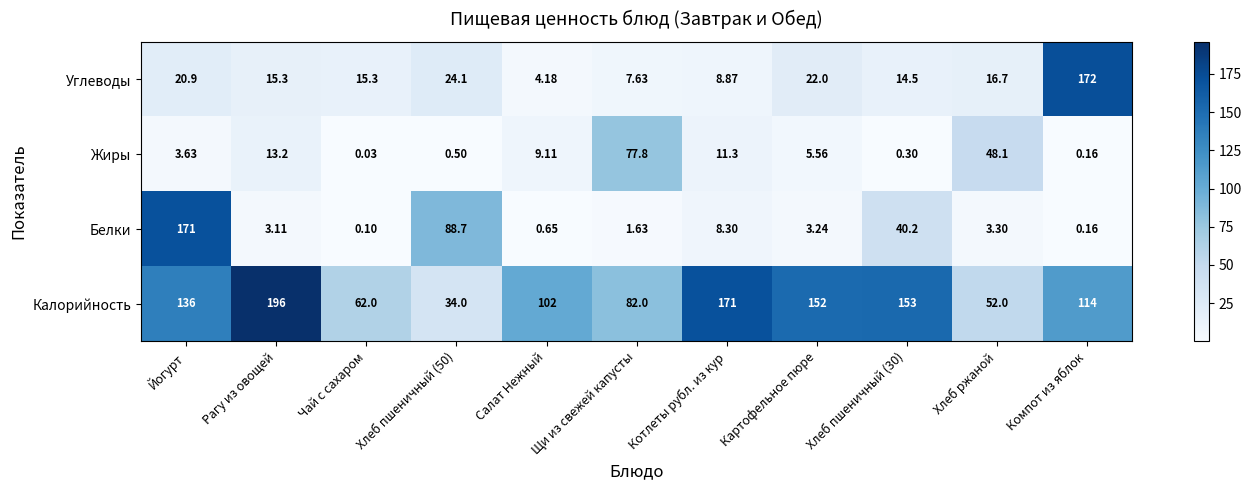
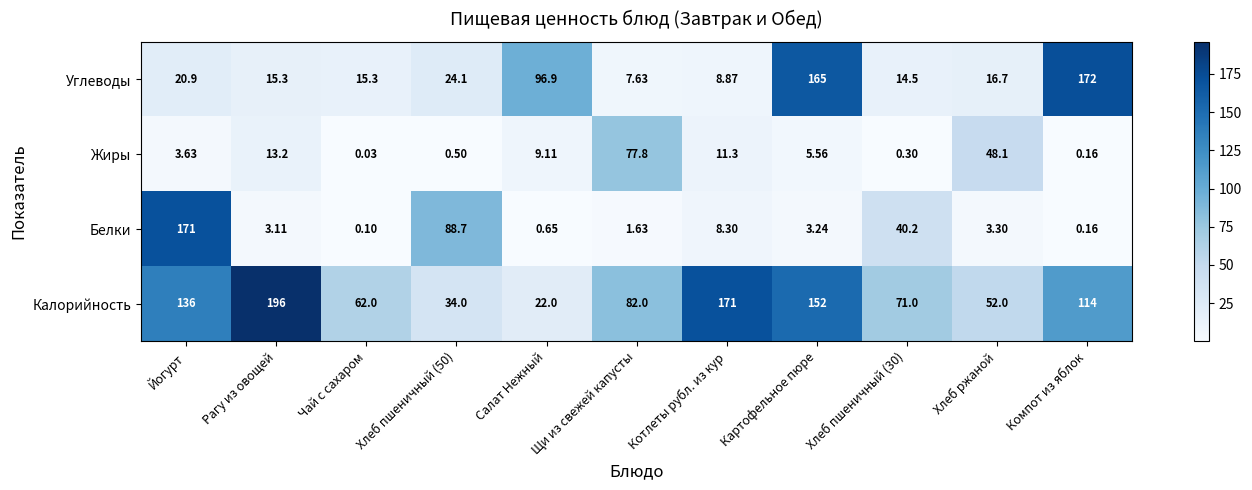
Углеводы, Салат Нежный: 4.18 -> 96.9
Углеводы, Картофельное пюре: 22.0 -> 165
Калорийность, Салат Нежный: 102 -> 22.0
Калорийность, Хлеб пшеничный (30): 153 -> 71.0
